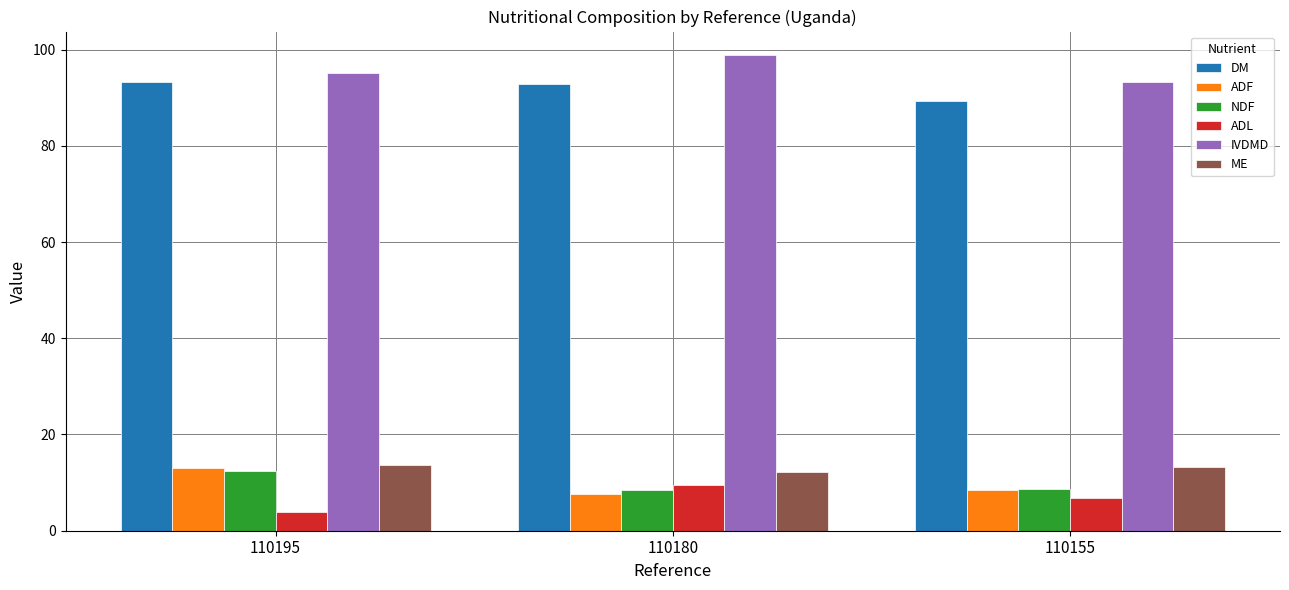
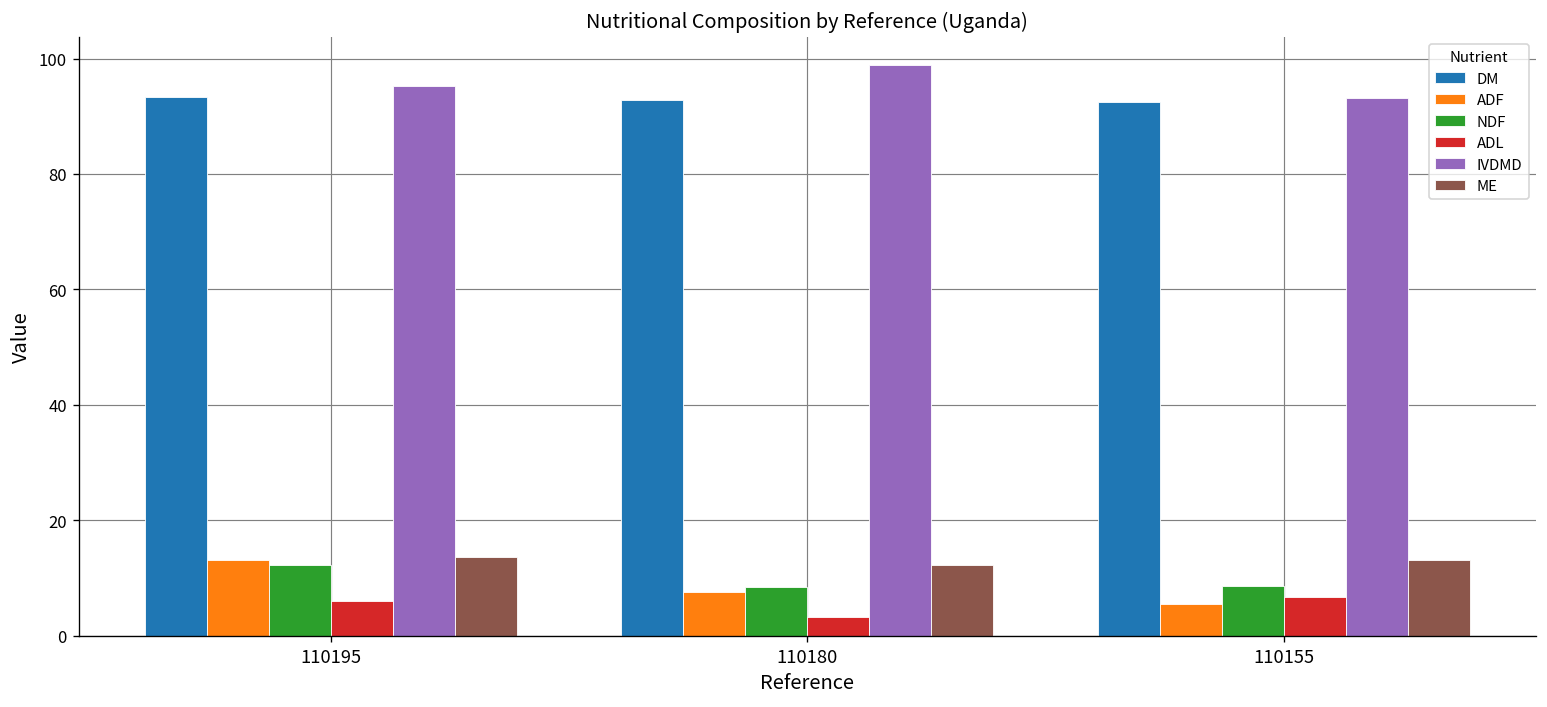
ADL, 110195: 4 -> 6
ADL, 110180: 10 -> 3
DM, 110155: 89 -> 92
ADF, 110155: 8 -> 5
